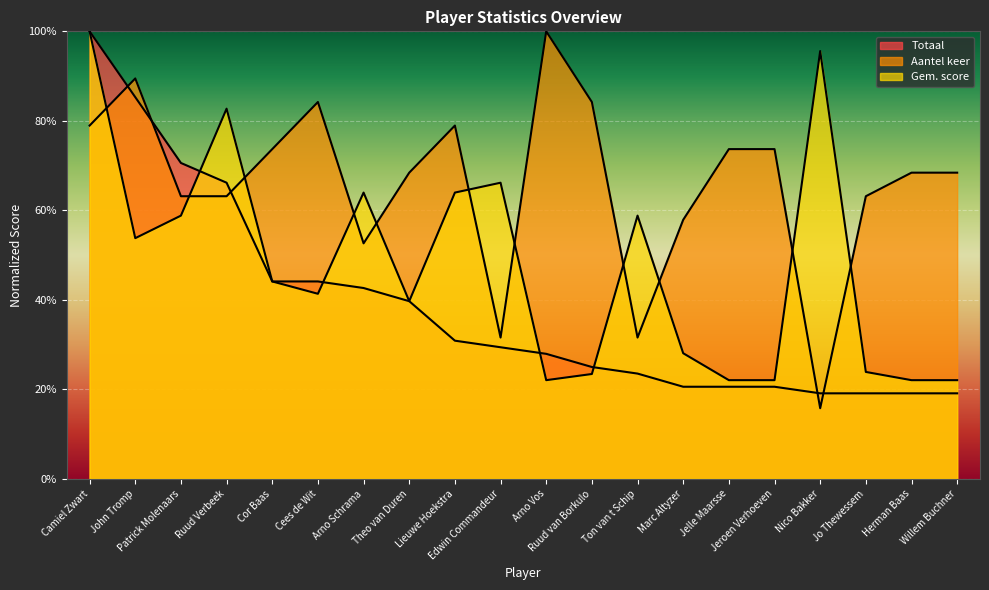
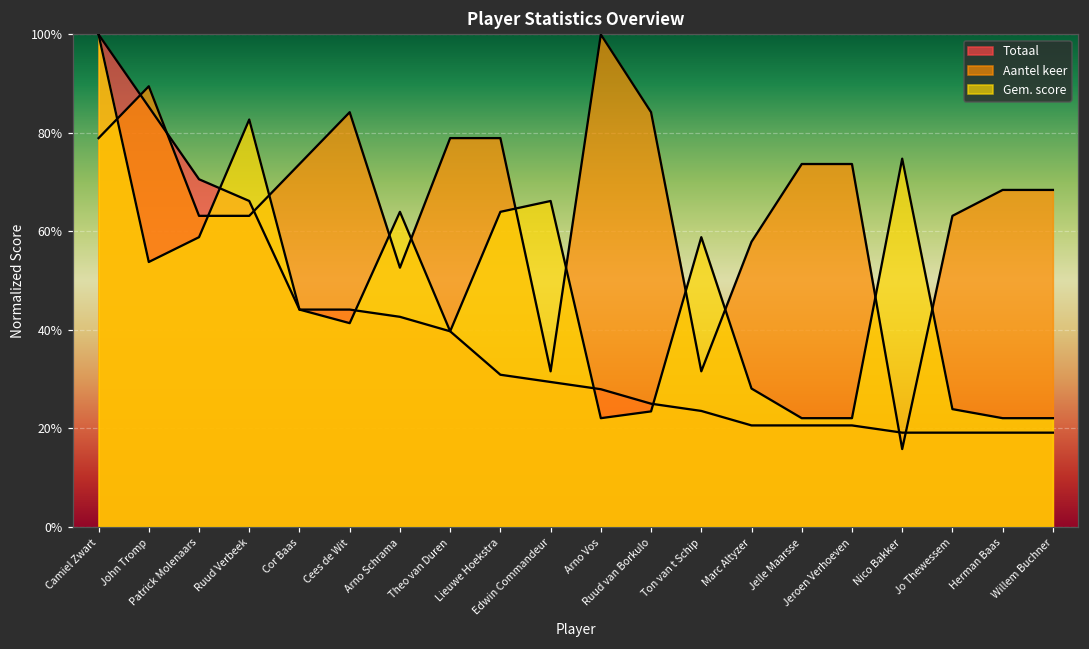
Aantel keer, Theo van Duren: 68% -> 79%
Gem. score, Nico Bakker: 96% -> 75%
